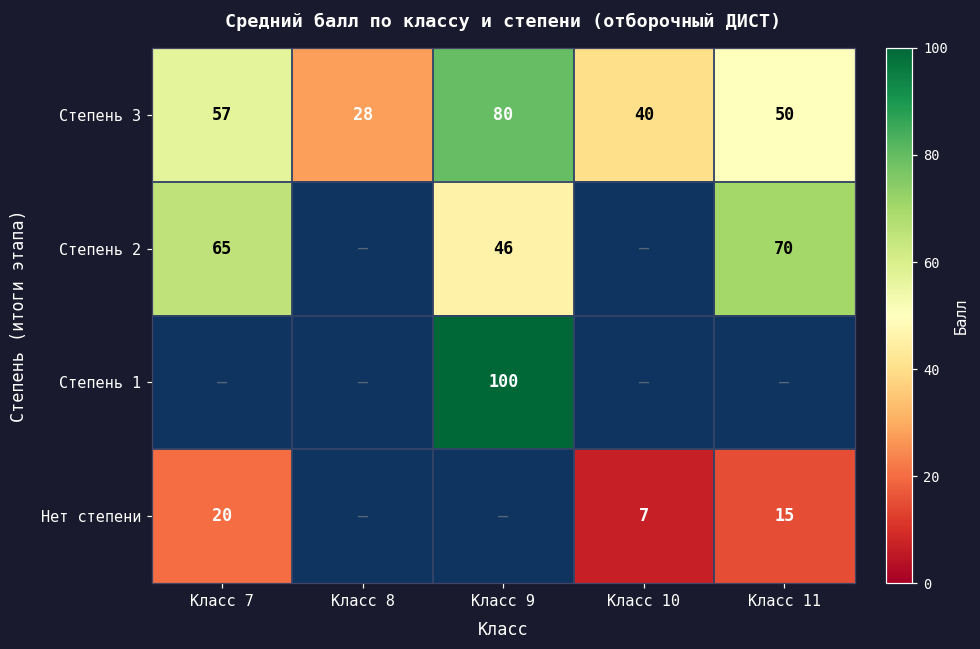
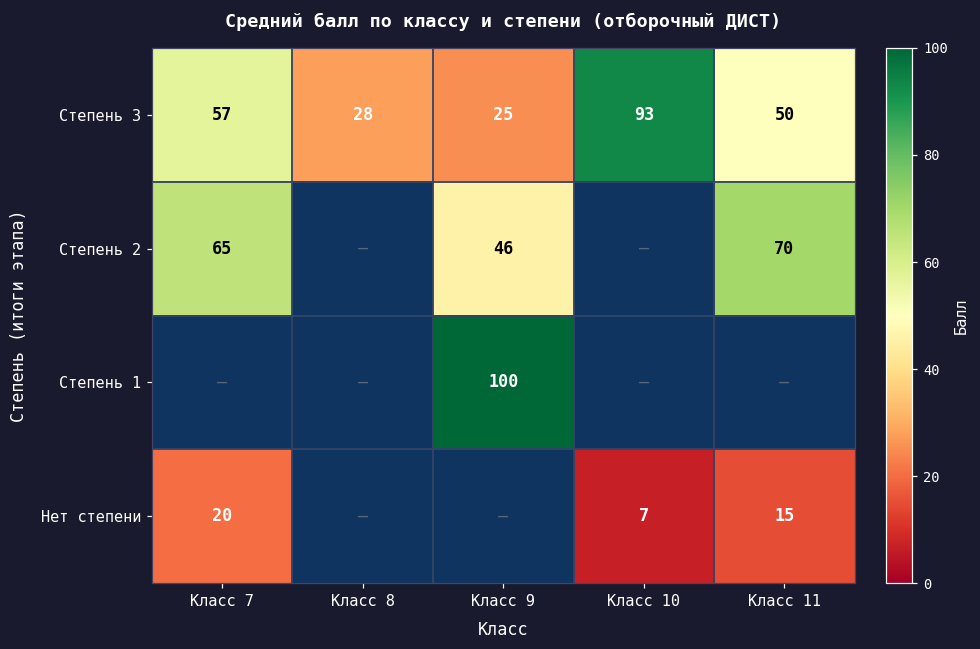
Степень 3, Класс 9: 80 -> 25
Степень 3, Класс 10: 40 -> 93
